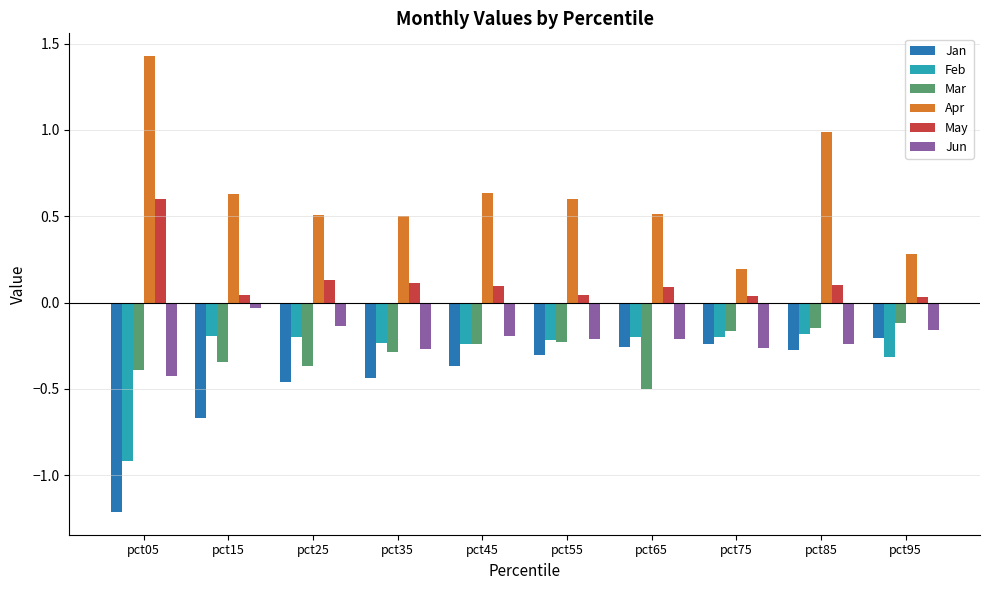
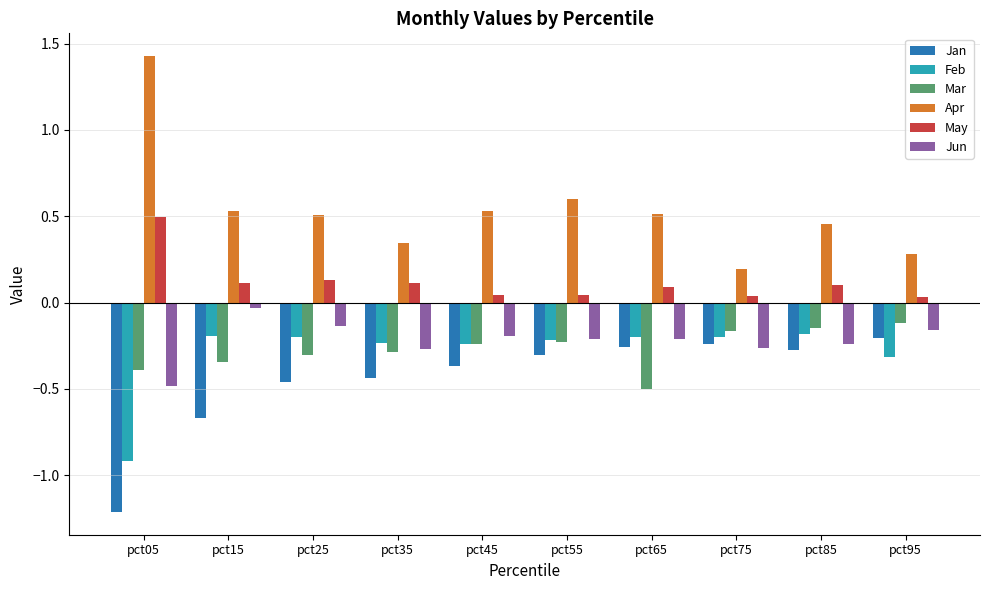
May, pct05: 0.60 -> 0.49
Jun, pct05: -0.42 -> -0.48
Apr, pct15: 0.63 -> 0.53
May, pct15: 0.05 -> 0.12
Mar, pct25: -0.37 -> -0.30
Apr, pct35: 0.50 -> 0.35
Apr, pct45: 0.64 -> 0.53
May, pct45: 0.10 -> 0.04
Apr, pct85: 0.99 -> 0.46
